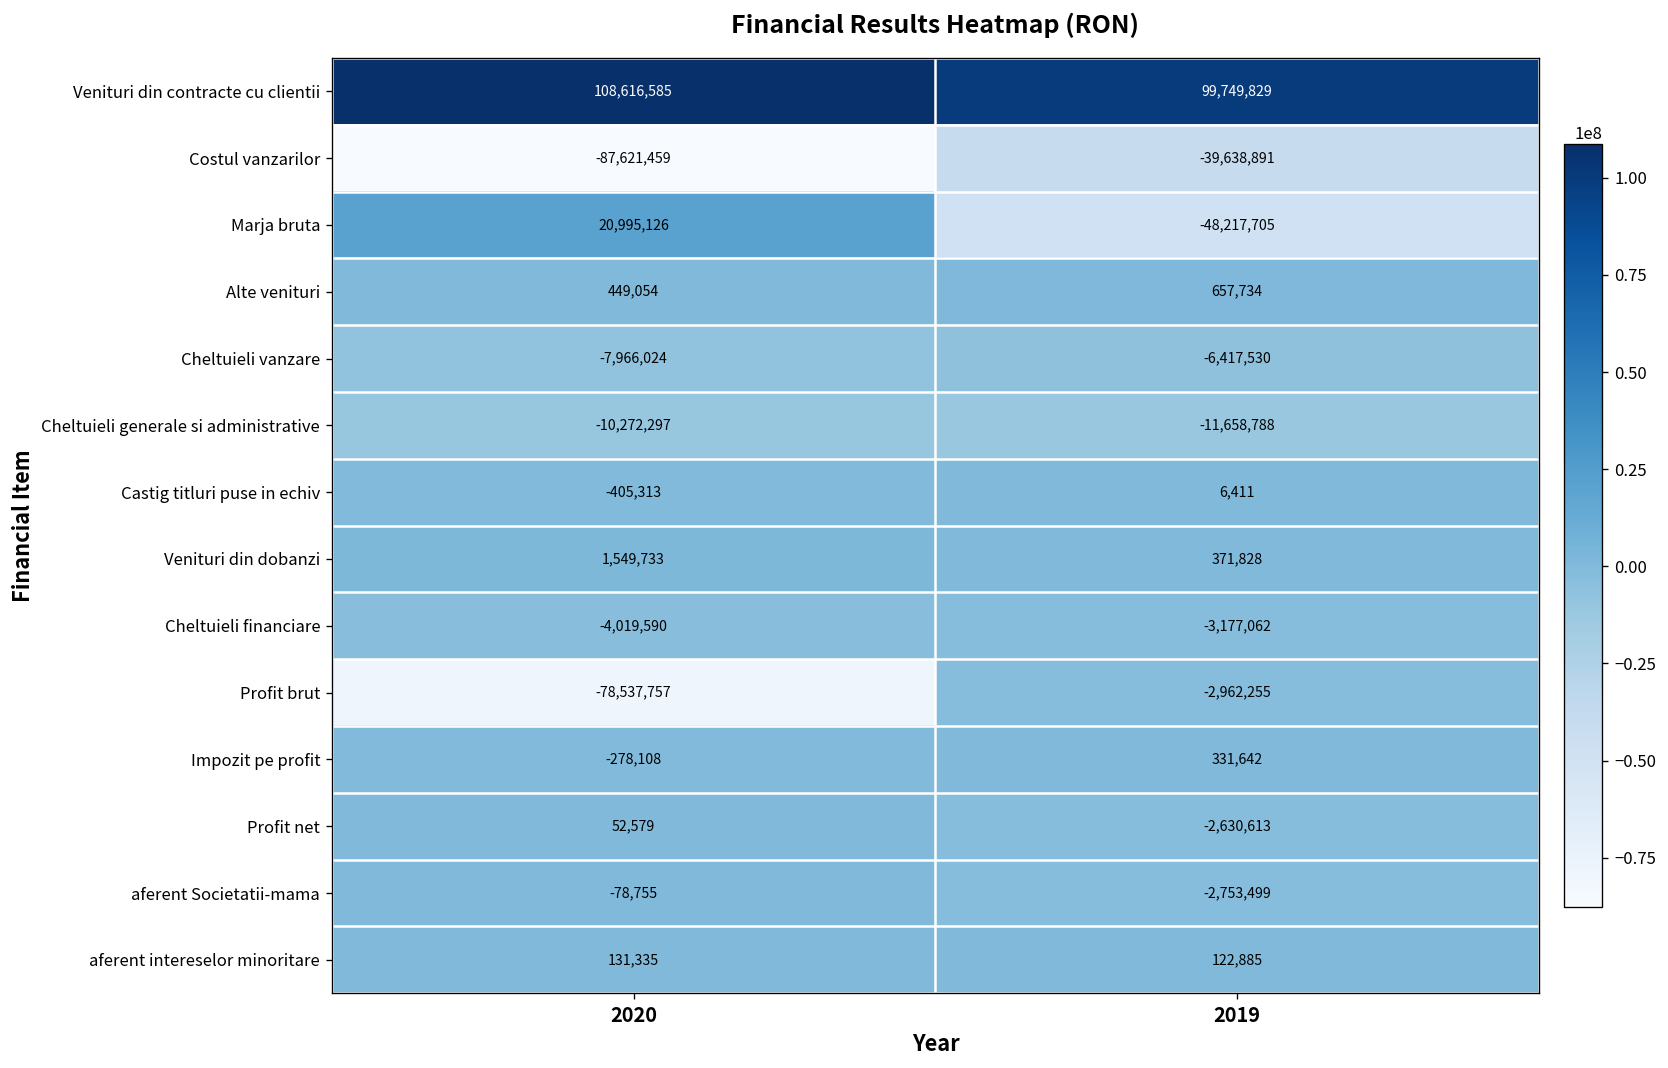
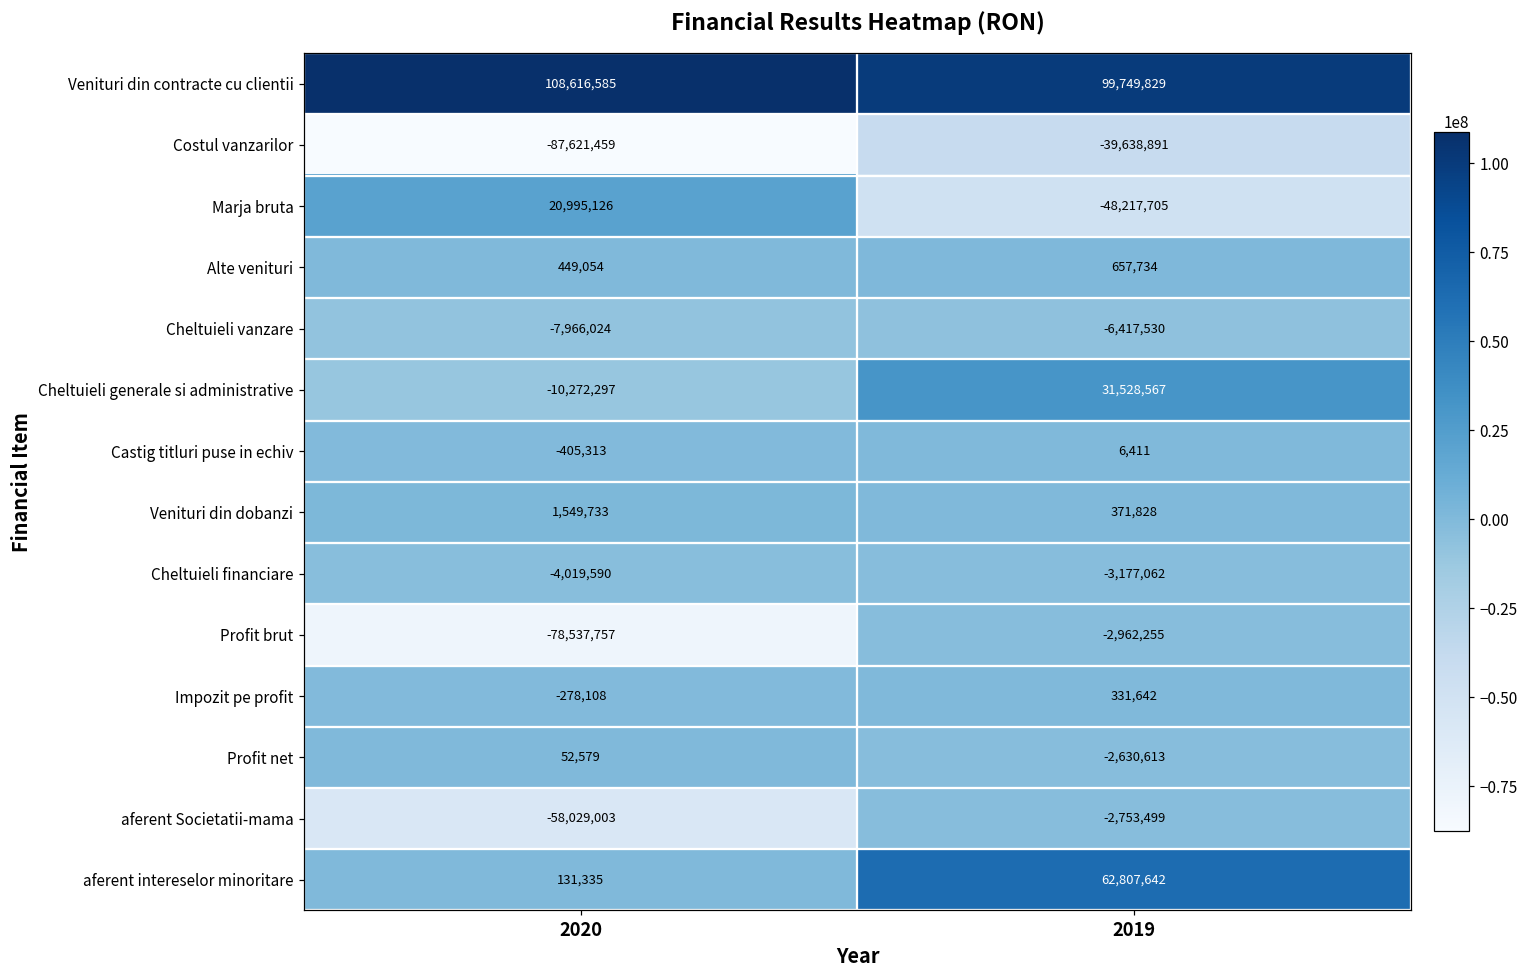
Cheltuieli generale si administrative, 2019: -11,658,788 -> 31,528,567
aferent Societatii-mama, 2020: -78,755 -> -58,029,003
aferent intereselor minoritare, 2019: 122,885 -> 62,807,642
